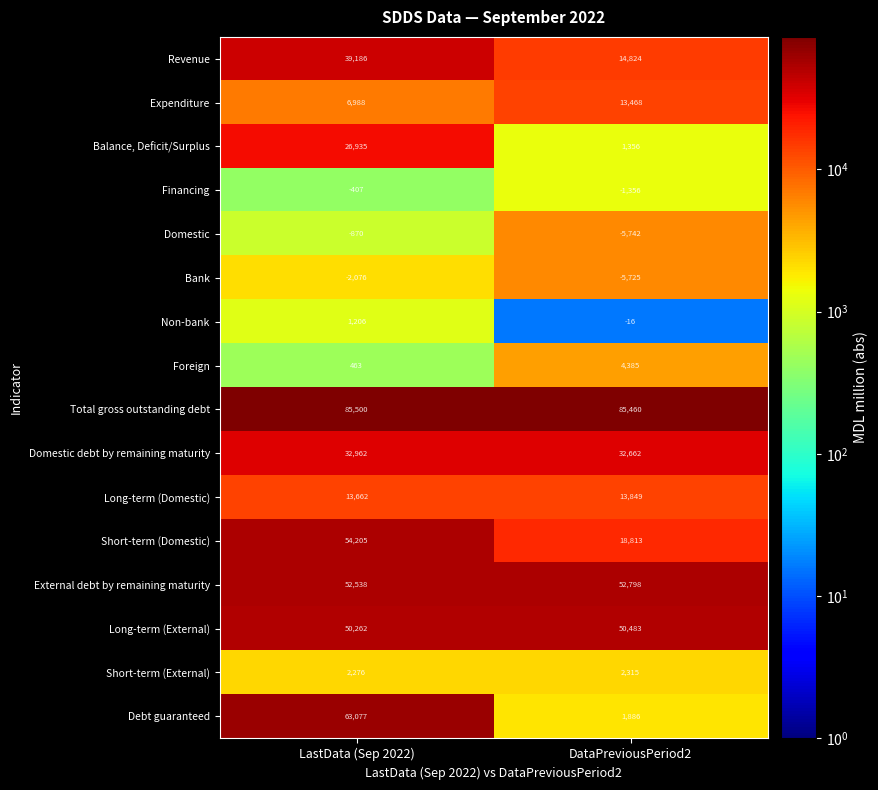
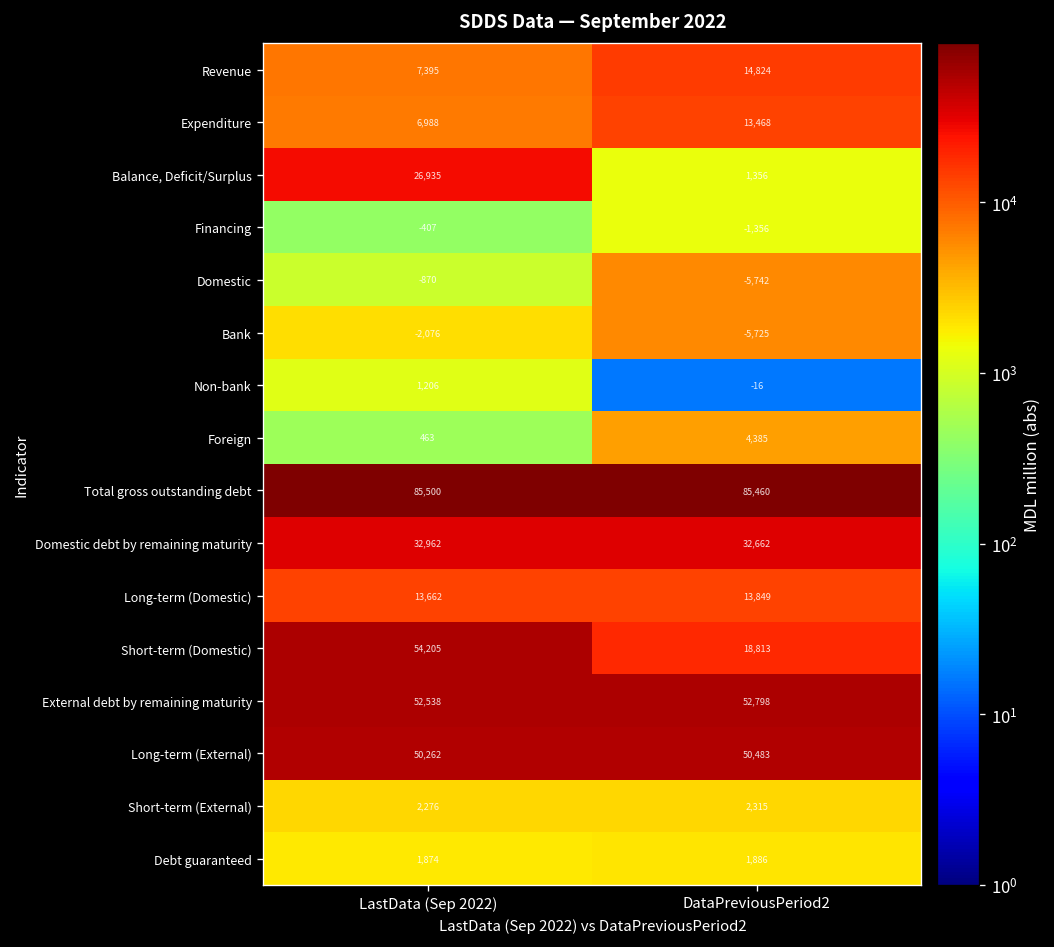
Revenue, LastData (Sep 2022): 39,186 -> 7,395
Debt guaranteed, LastData (Sep 2022): 63,077 -> 1,874
